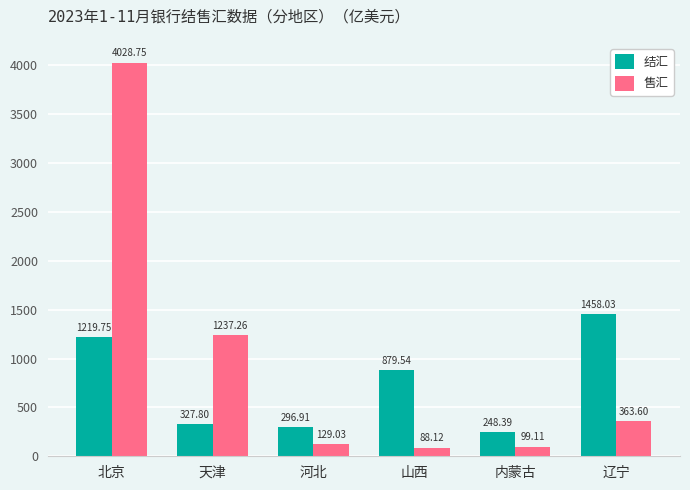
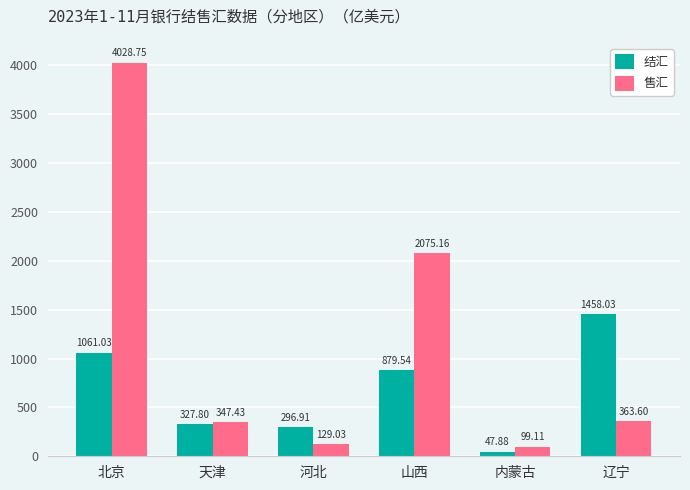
结汇, 北京: 1219.75 -> 1061.03
售汇, 天津: 1237.26 -> 347.43
售汇, 山西: 88.12 -> 2075.16
结汇, 内蒙古: 248.39 -> 47.88
